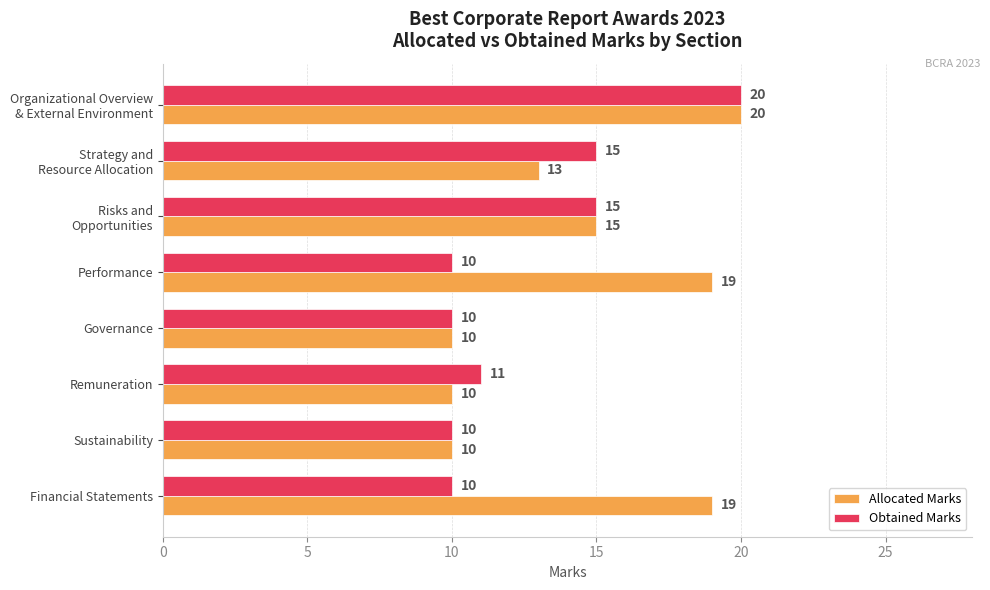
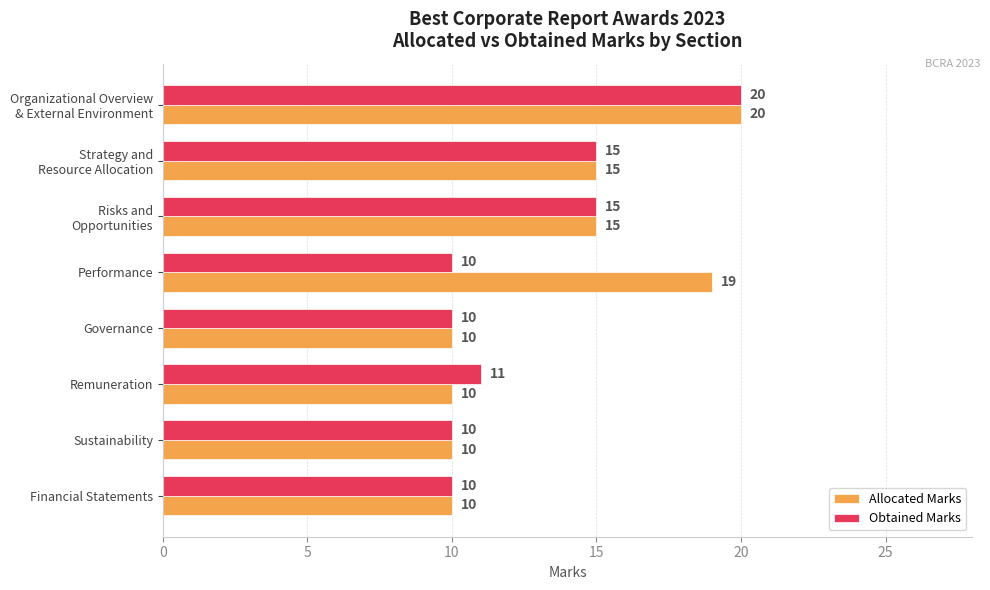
Allocated Marks, Strategy and Resource Allocation: 13 -> 15
Allocated Marks, Financial Statements: 19 -> 10
